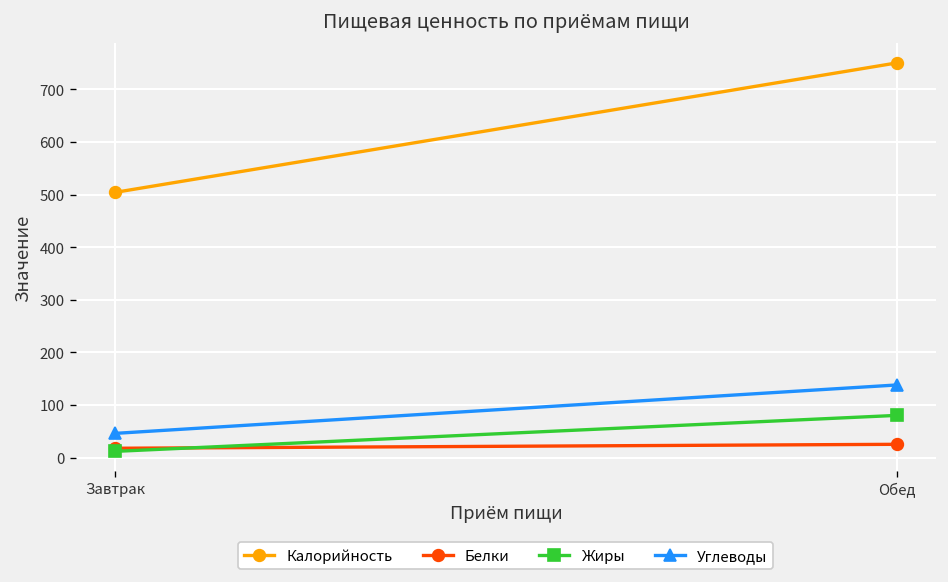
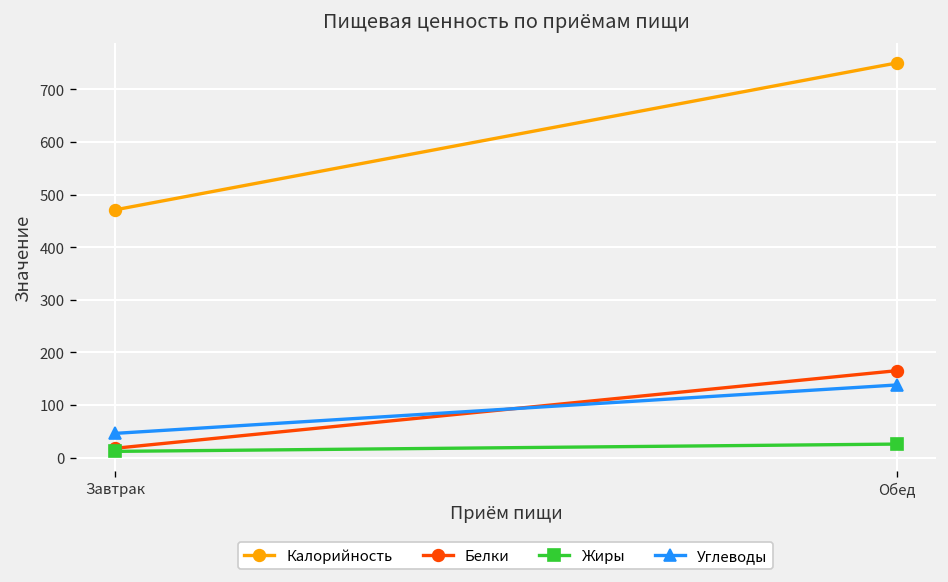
Калорийность, Завтрак: 500 -> 470
Белки, Обед: 30 -> 170
Жиры, Обед: 80 -> 30
